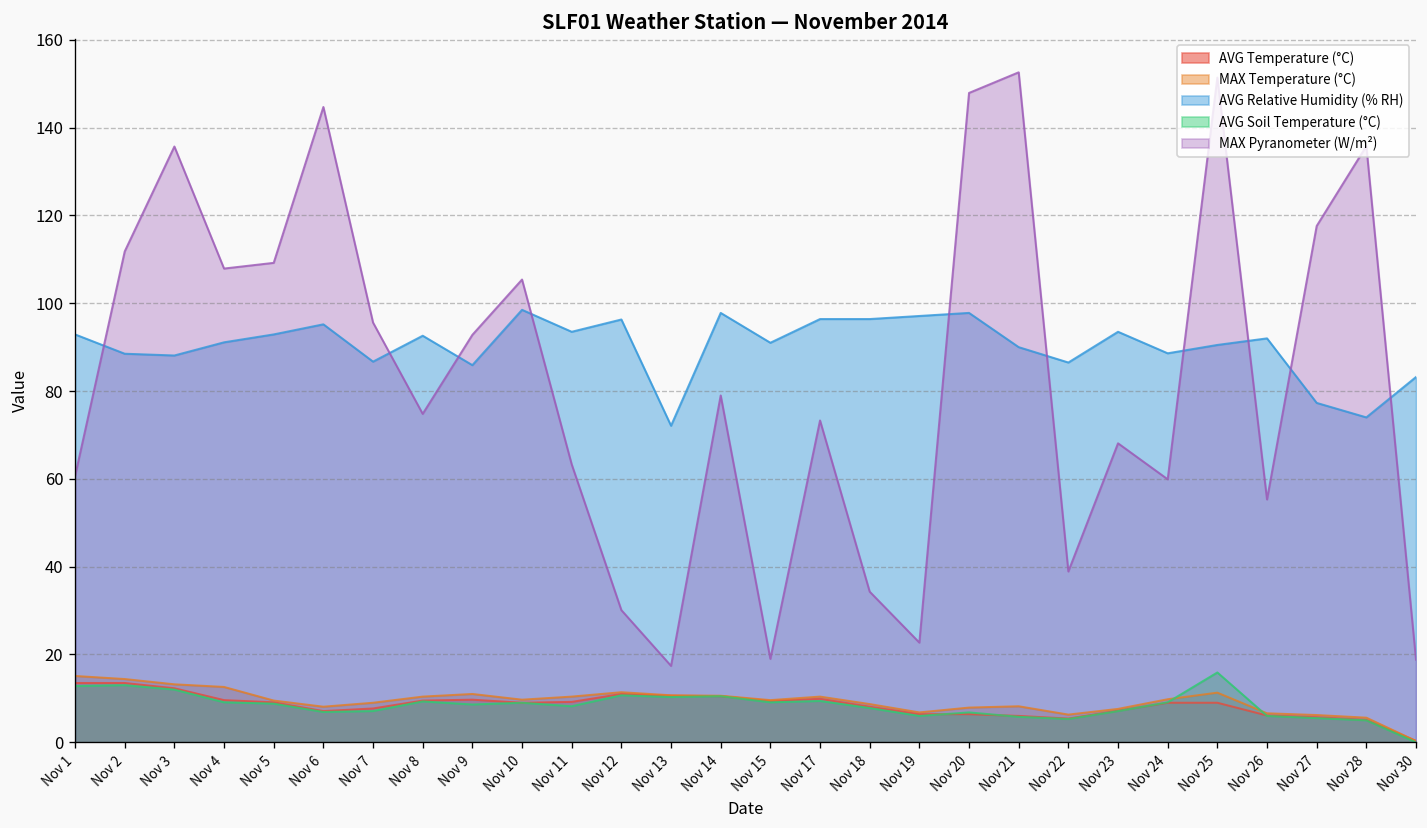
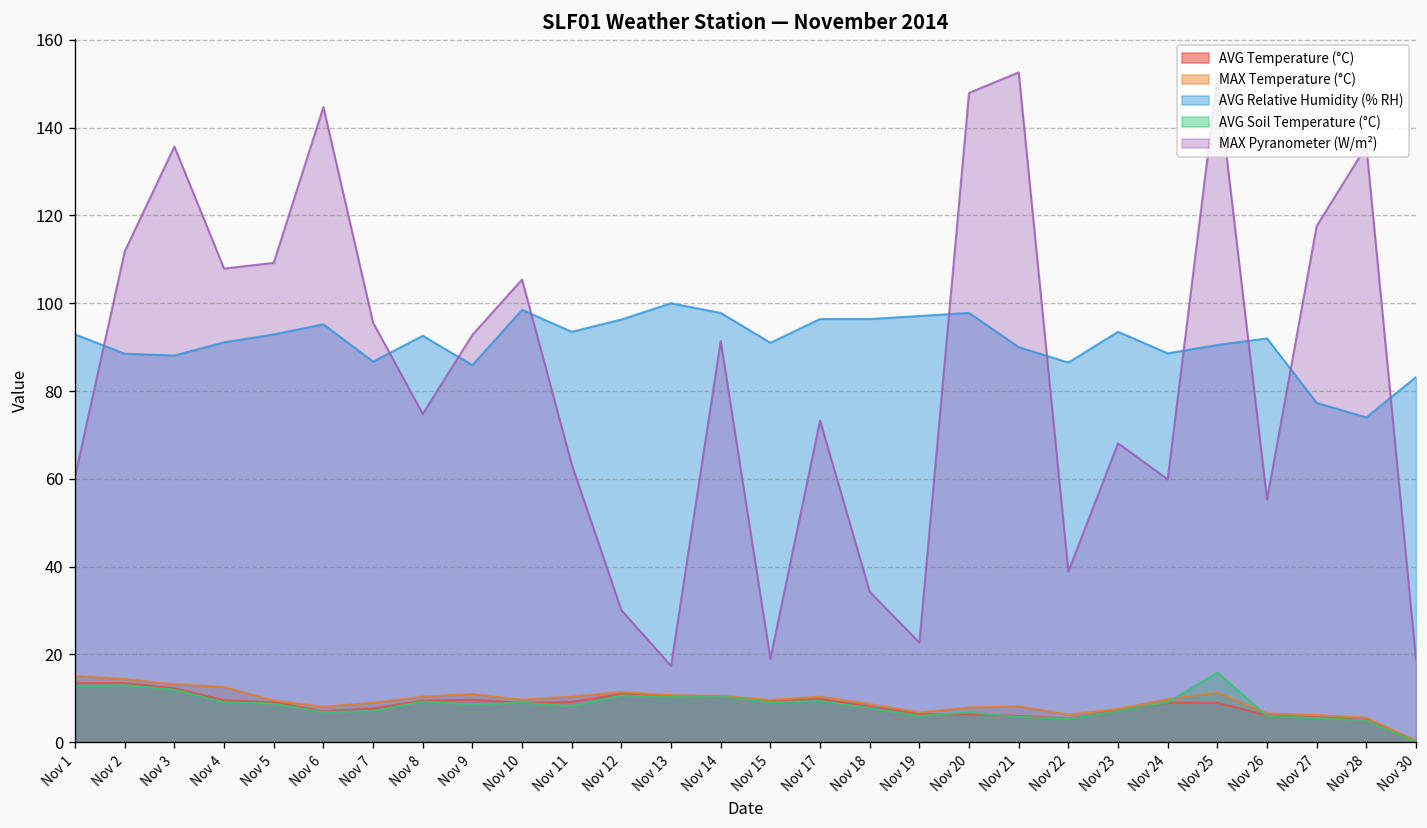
AVG Relative Humidity (% RH), Nov 13: 72 -> 100
MAX Pyranometer (W/m²), Nov 14: 79 -> 91
